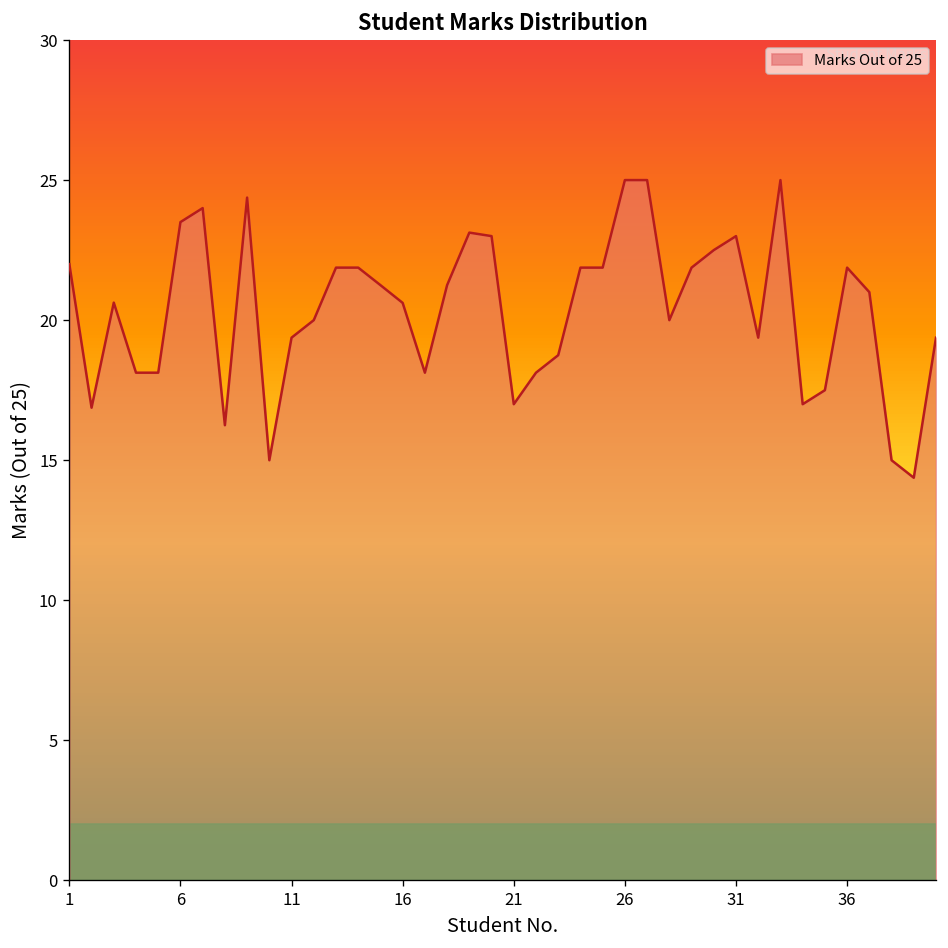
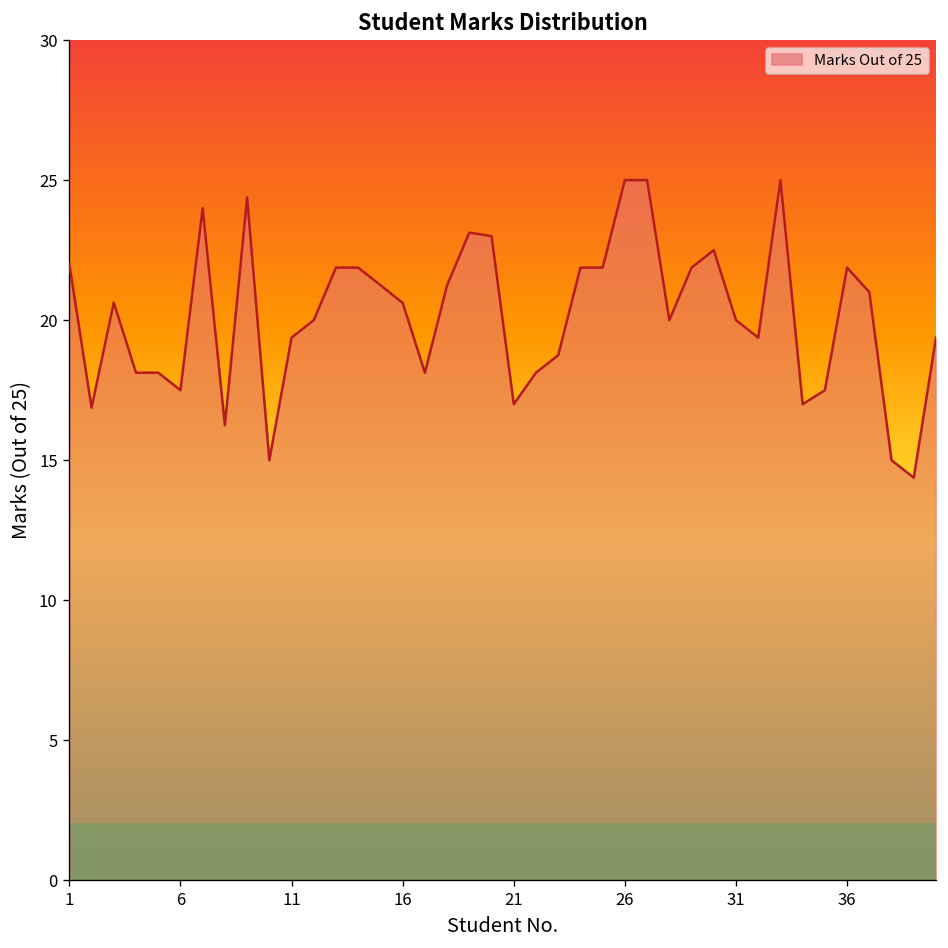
6: 23.5 -> 17.5
31: 23 -> 20
